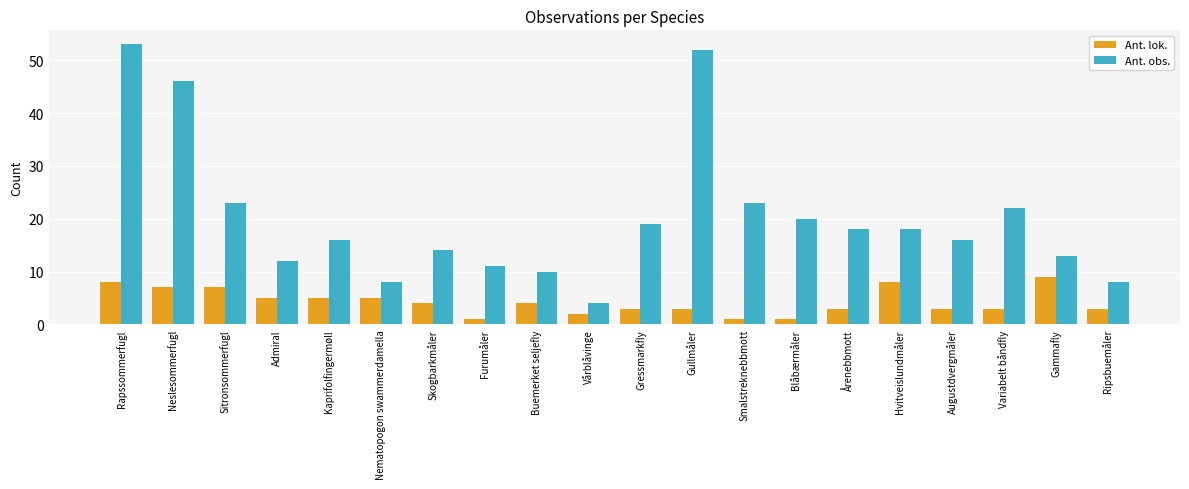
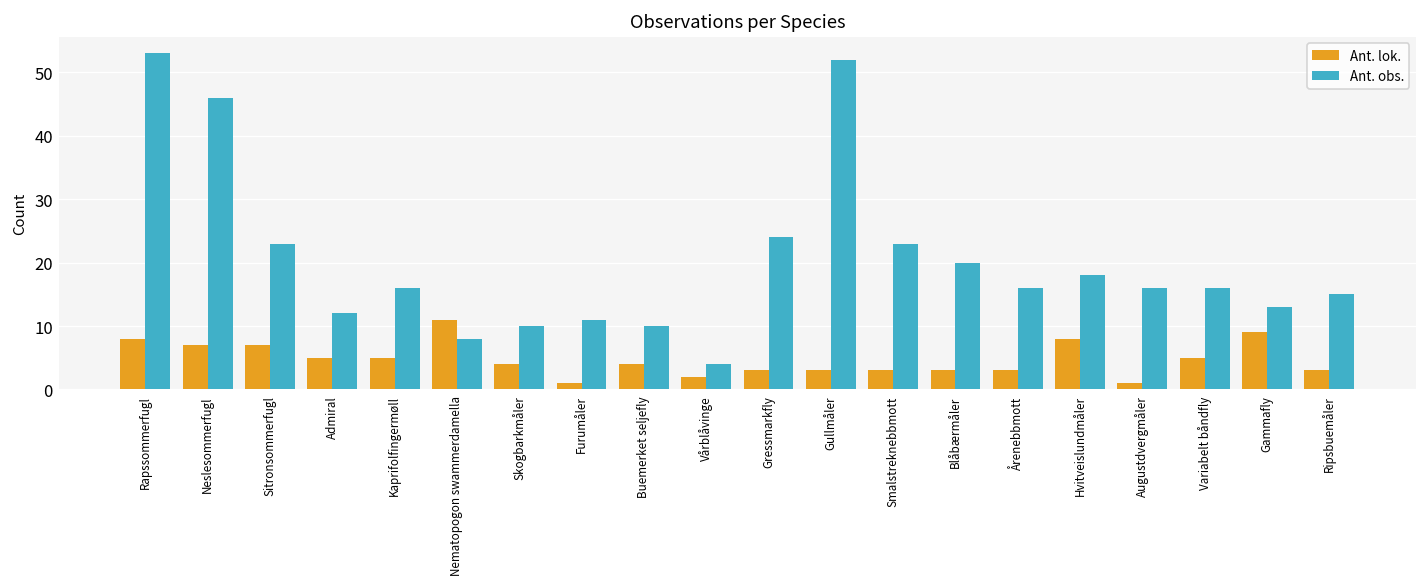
Ant. lok., Nematopogon swammerdamella: 5 -> 11
Ant. obs., Skogbarkmåler: 14 -> 10
Ant. obs., Gressmarkfly: 19 -> 24
Ant. lok., Smalstreknebbmott: 1 -> 3
Ant. lok., Blåbærmåler: 1 -> 3
Ant. obs., Årenebbmott: 18 -> 16
Ant. lok., Augustdvergmåler: 3 -> 1
Ant. lok., Variabelt båndfly: 3 -> 5
Ant. obs., Variabelt båndfly: 22 -> 16
Ant. obs., Ripsbuemåler: 8 -> 15
